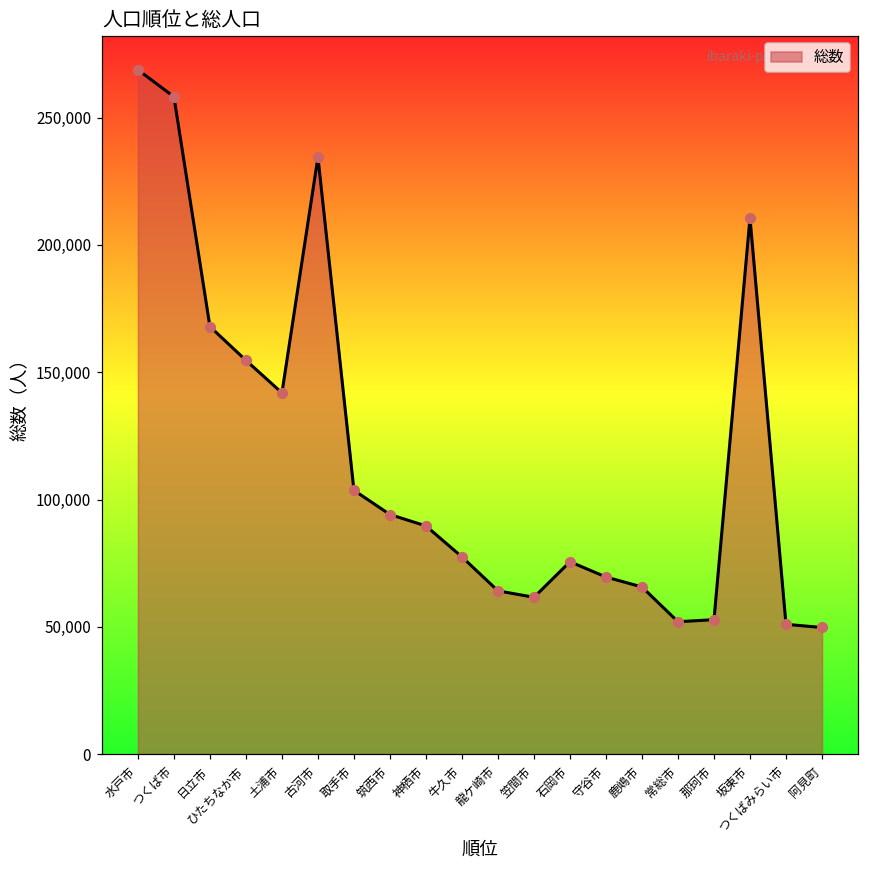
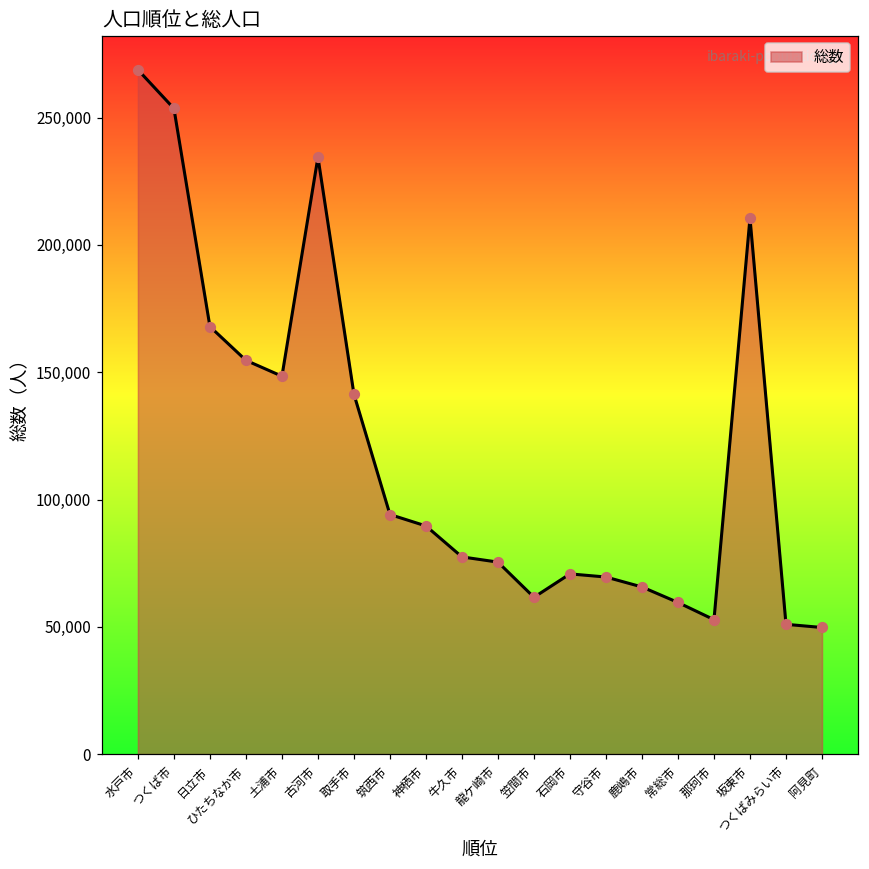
つくば市: 258,000 -> 254,000
土浦市: 142,000 -> 148,000
取手市: 104,000 -> 141,000
龍ケ崎市: 64,000 -> 75,000
石岡市: 76,000 -> 71,000
常総市: 52,000 -> 60,000
